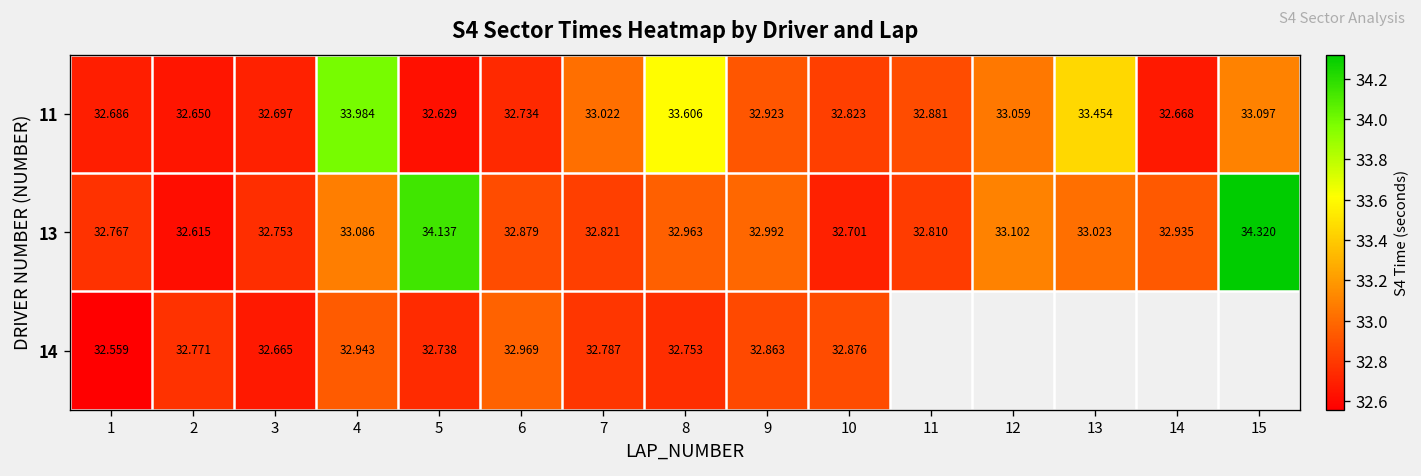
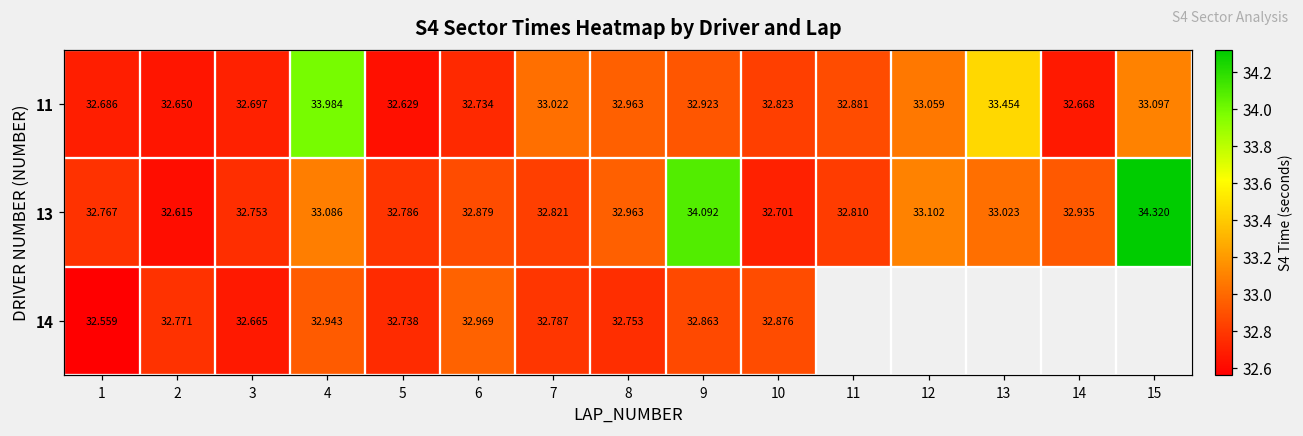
11, 8: 33.606 -> 32.963
13, 5: 34.137 -> 32.786
13, 9: 32.992 -> 34.092
